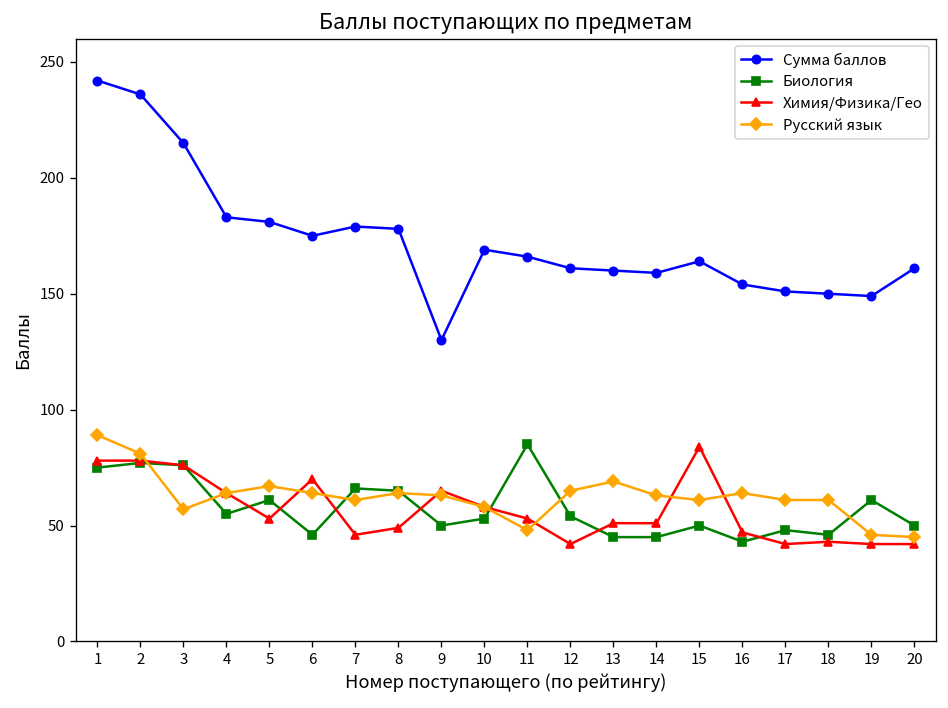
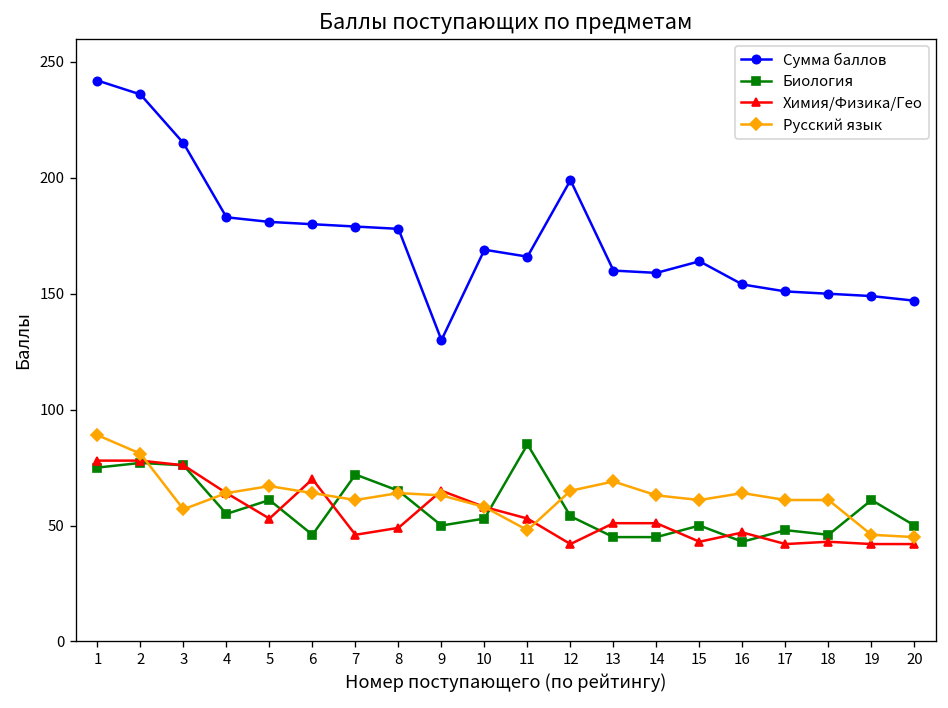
Сумма баллов, 6: 175 -> 180
Биология, 7: 66 -> 72
Сумма баллов, 12: 161 -> 199
Химия/Физика/Гео, 15: 84 -> 43
Сумма баллов, 20: 161 -> 147
